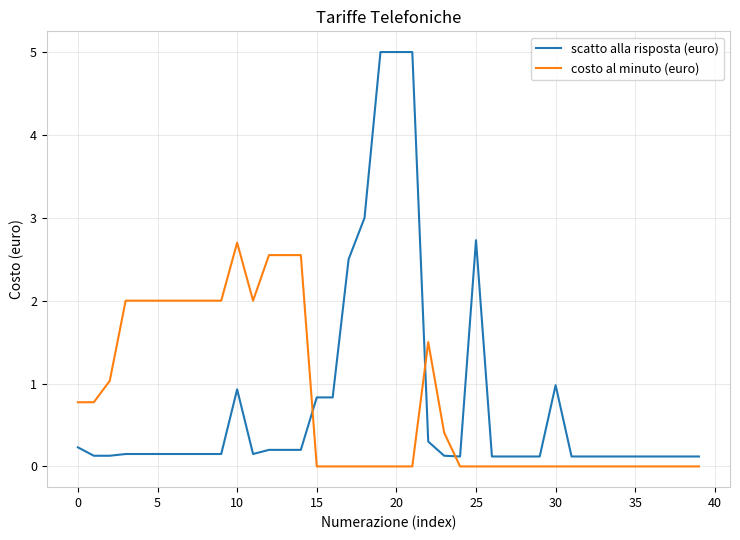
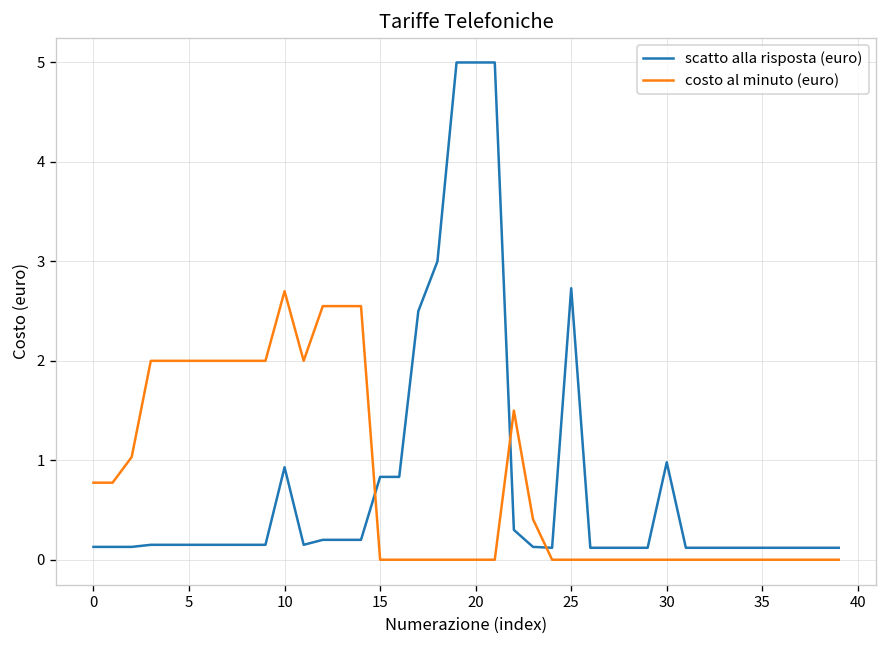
scatto alla risposta (euro), 0: 0.2 -> 0.1
